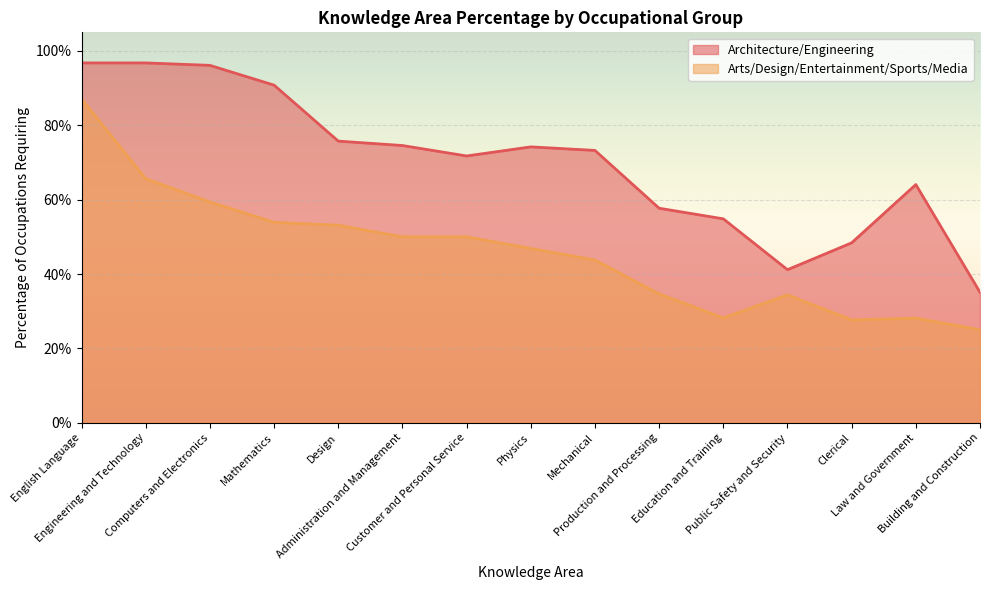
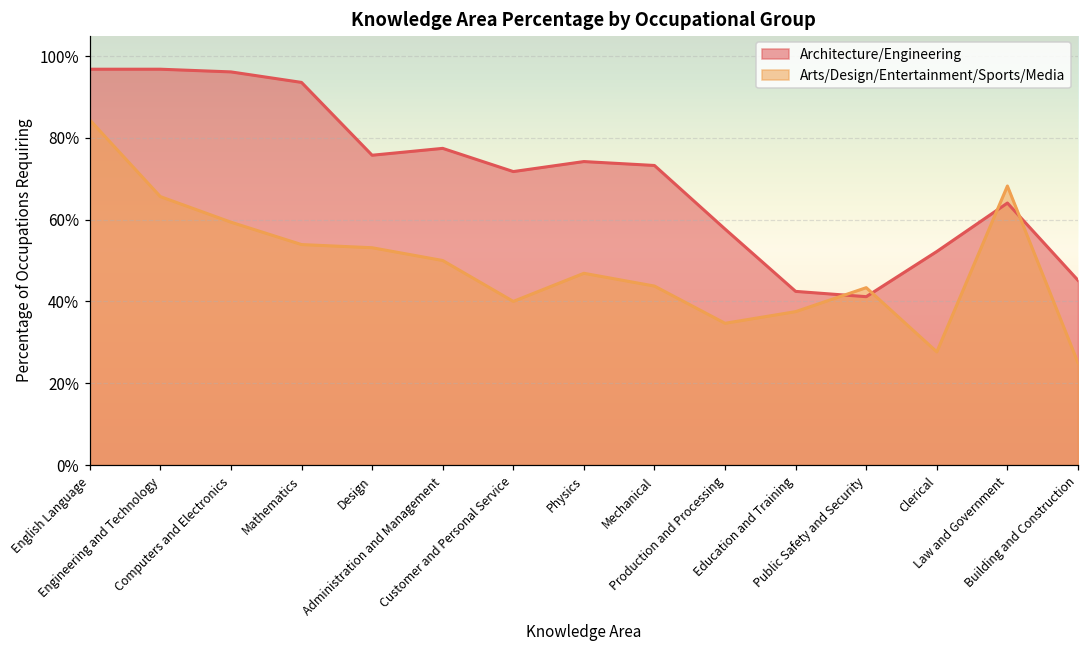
Arts/Design/Entertainment/Sports/Media, English Language: 87% -> 84%
Architecture/Engineering, Mathematics: 91% -> 94%
Architecture/Engineering, Administration and Management: 75% -> 77%
Arts/Design/Entertainment/Sports/Media, Customer and Personal Service: 50% -> 40%
Architecture/Engineering, Education and Training: 55% -> 42%
Arts/Design/Entertainment/Sports/Media, Education and Training: 28% -> 38%
Arts/Design/Entertainment/Sports/Media, Public Safety and Security: 34% -> 43%
Architecture/Engineering, Clerical: 48% -> 52%
Arts/Design/Entertainment/Sports/Media, Law and Government: 28% -> 68%
Architecture/Engineering, Building and Construction: 35% -> 45%
